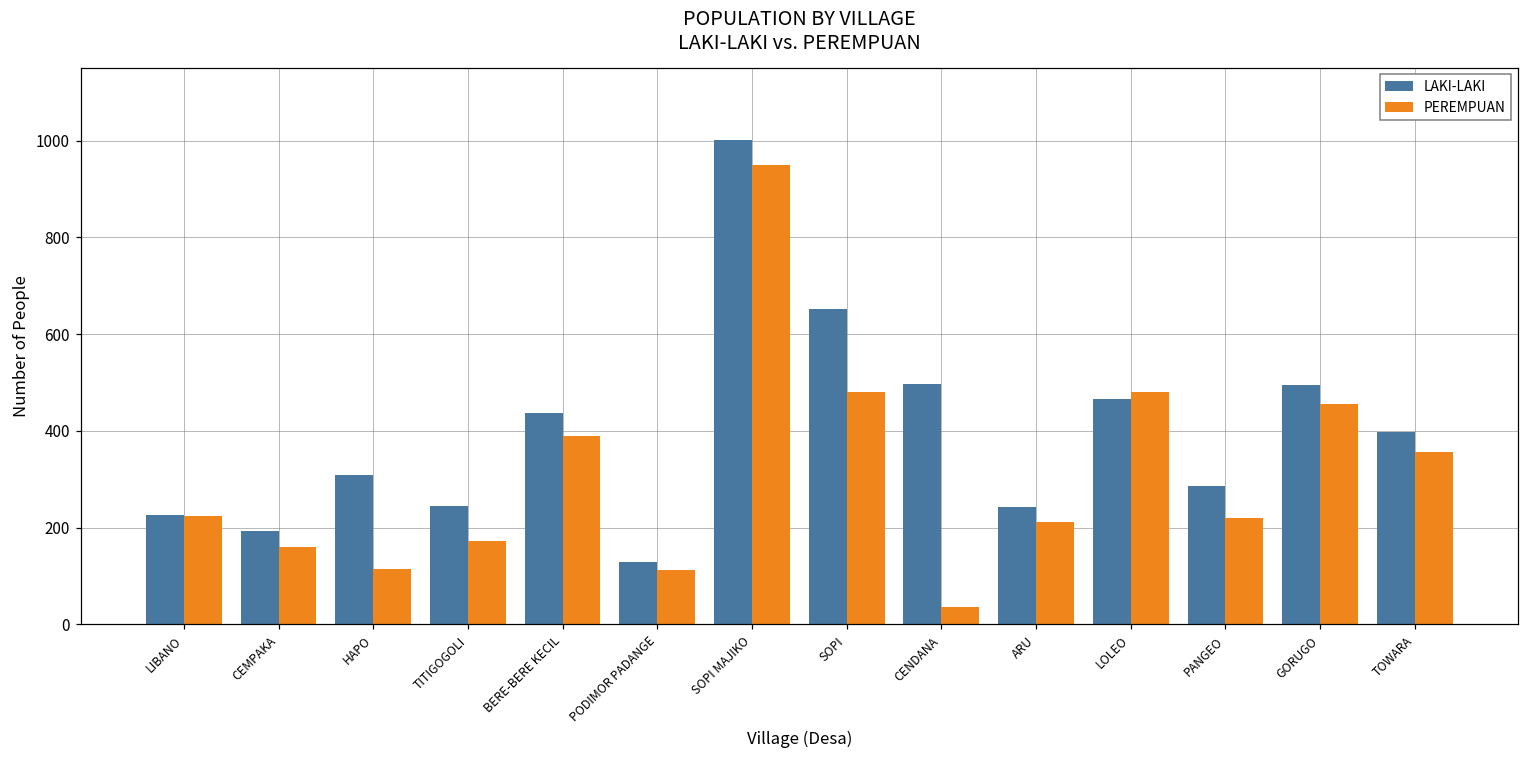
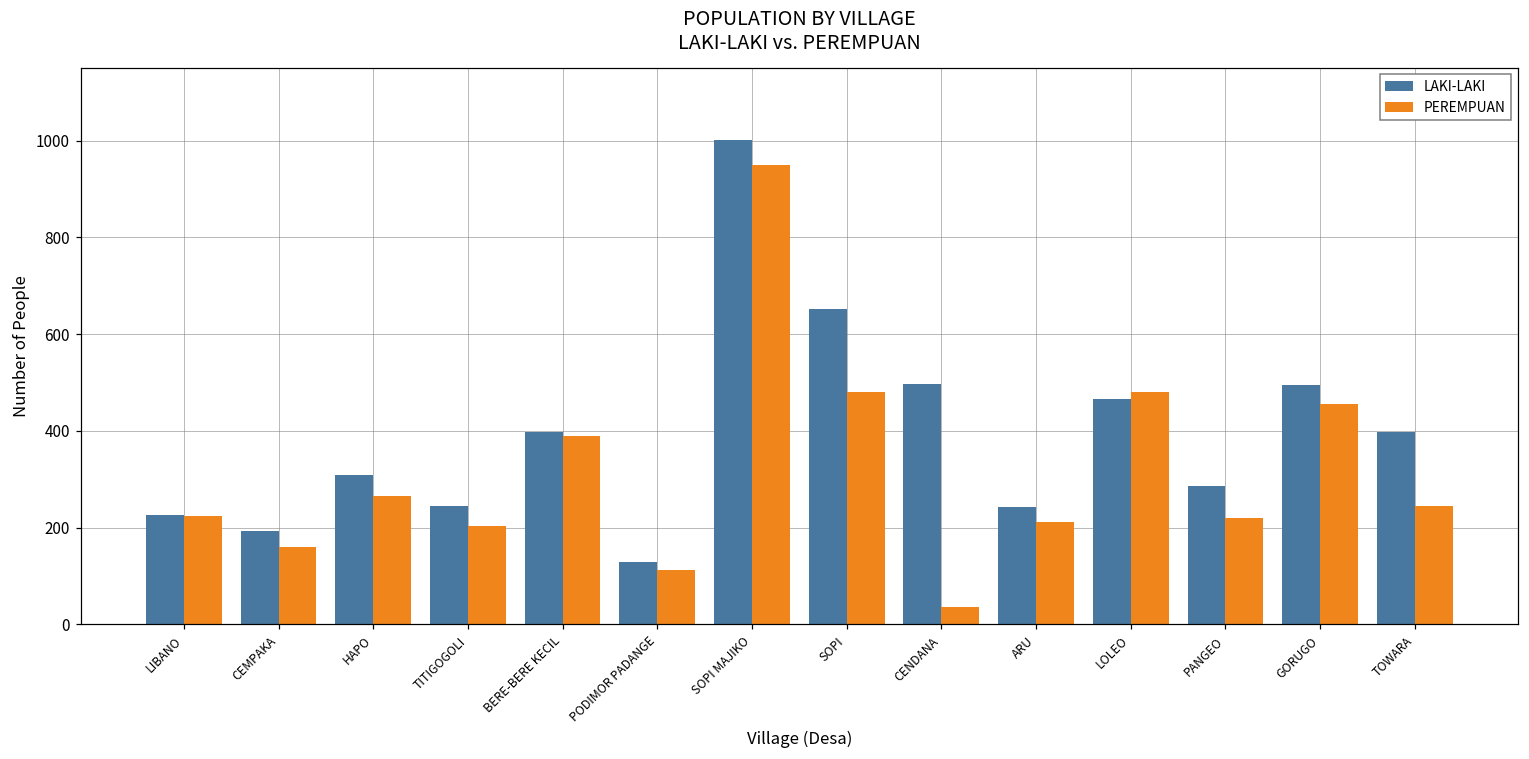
PEREMPUAN, HAPO: 120 -> 270
PEREMPUAN, TITIGOGOLI: 170 -> 200
LAKI-LAKI, BERE-BERE KECIL: 440 -> 400
PEREMPUAN, TOWARA: 360 -> 250
